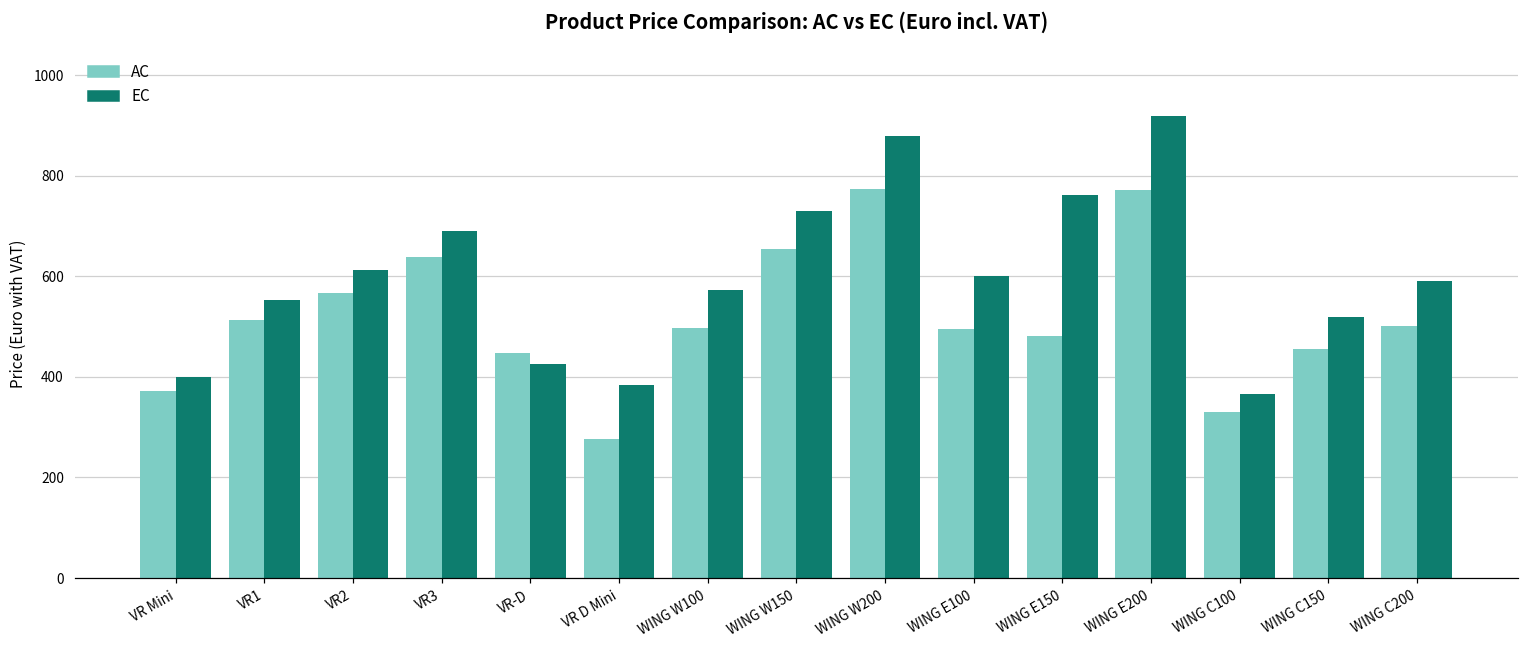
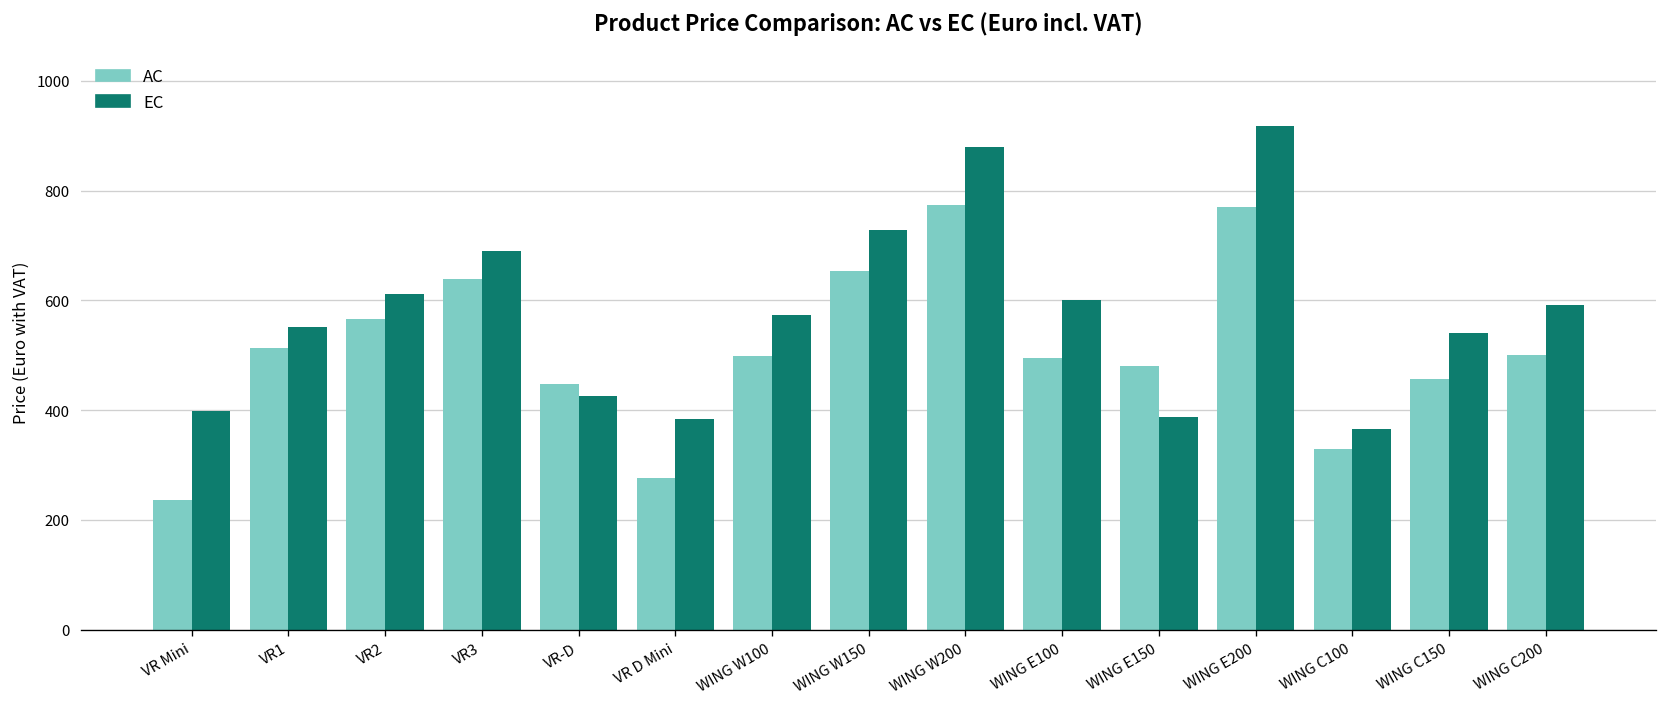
AC, VR Mini: 370 -> 240
EC, WING E150: 760 -> 390
EC, WING C150: 520 -> 540
